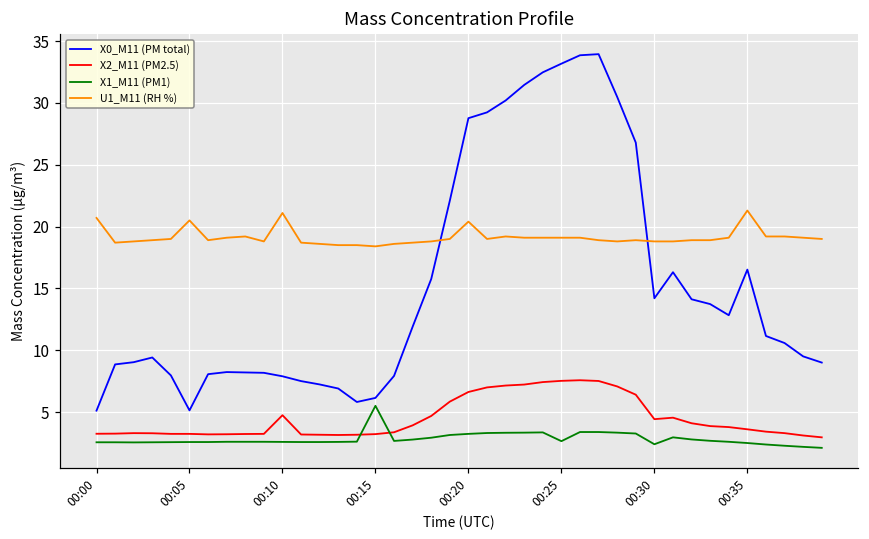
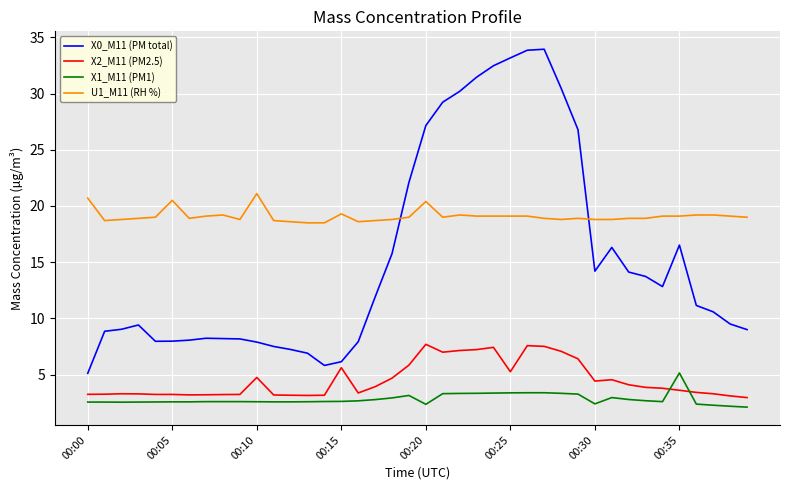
X0_M11 (PM total), 00:05: 5.1 -> 8.0
X2_M11 (PM2.5), 00:15: 3.2 -> 5.6
X1_M11 (PM1), 00:15: 5.5 -> 2.6
U1_M11 (RH %), 00:15: 18.4 -> 19.3
X0_M11 (PM total), 00:20: 28.8 -> 27.2
X2_M11 (PM2.5), 00:20: 6.6 -> 7.7
X1_M11 (PM1), 00:20: 3.2 -> 2.4
X2_M11 (PM2.5), 00:25: 7.5 -> 5.3
X1_M11 (PM1), 00:25: 2.6 -> 3.4
X1_M11 (PM1), 00:35: 2.5 -> 5.1
U1_M11 (RH %), 00:35: 21.3 -> 19.1
